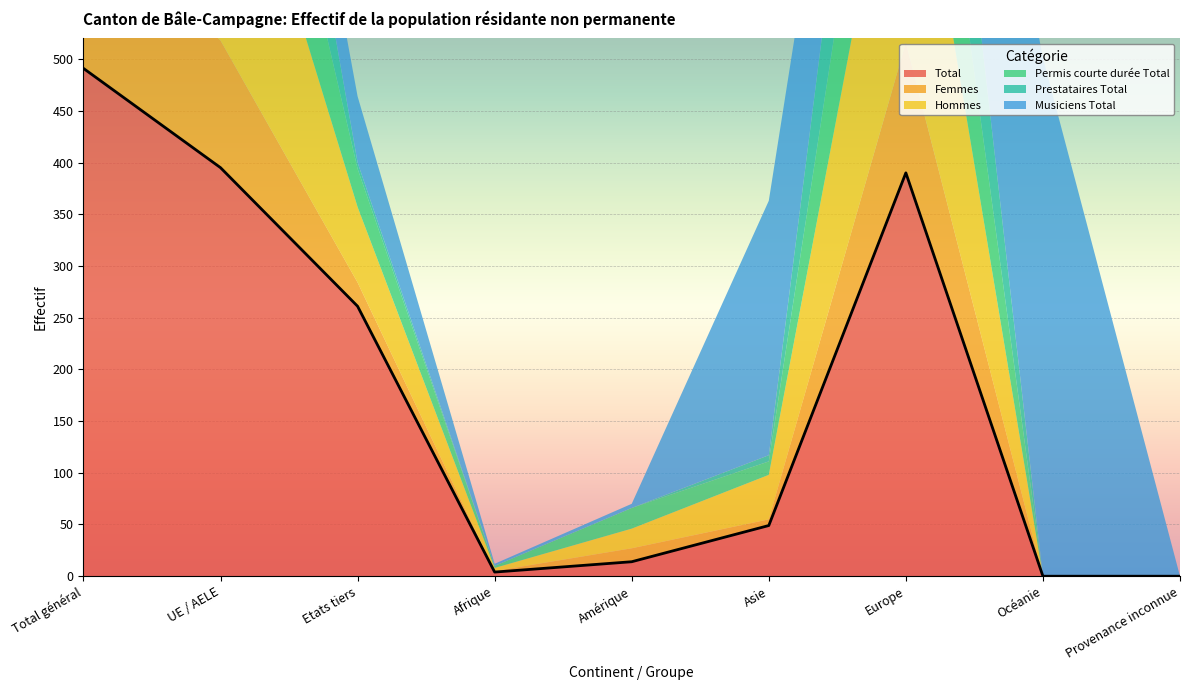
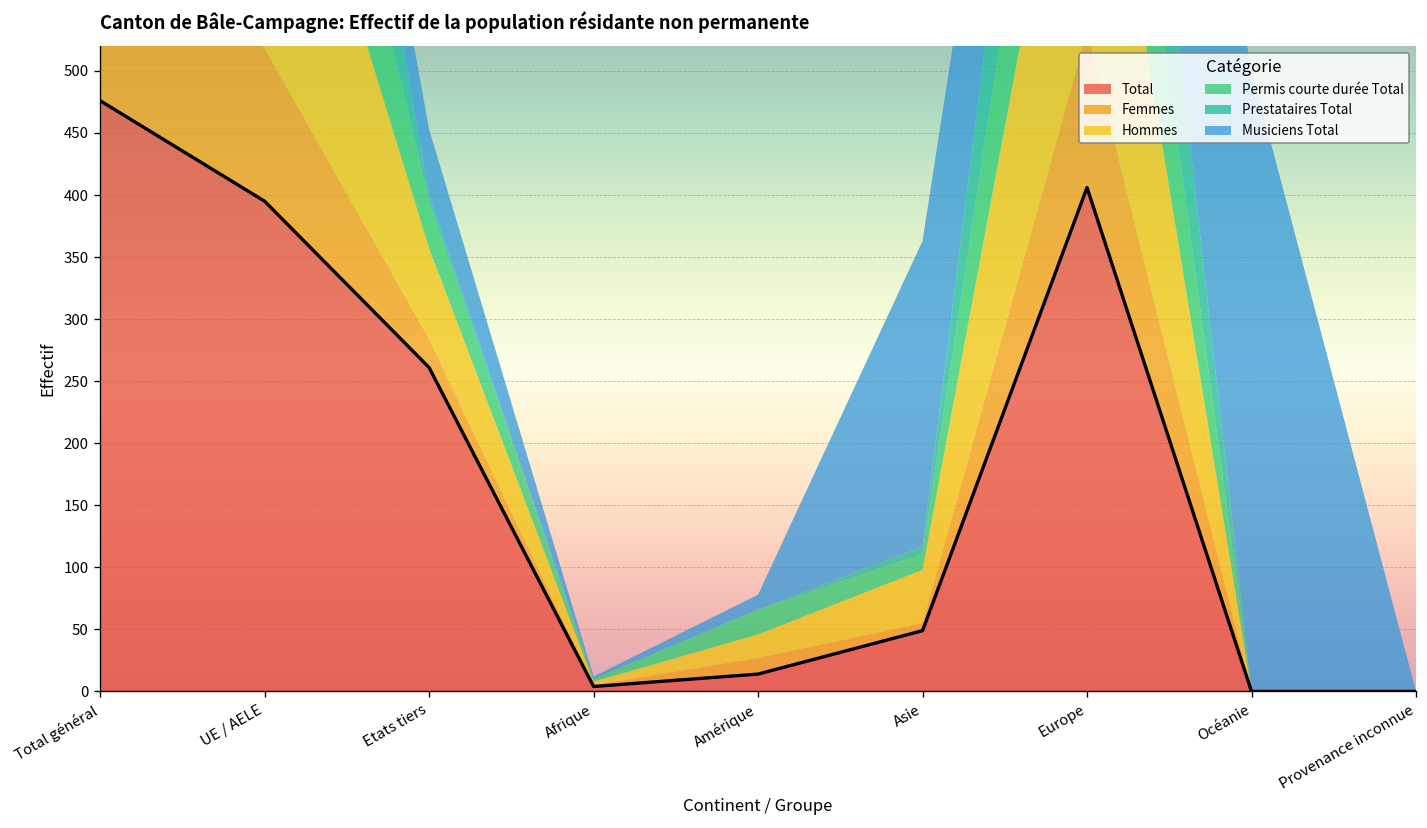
Total, Total général: 491 -> 476
Musiciens Total, Etats tiers: 64 -> 53
Musiciens Total, Amérique: 4 -> 12
Total, Europe: 390 -> 406
